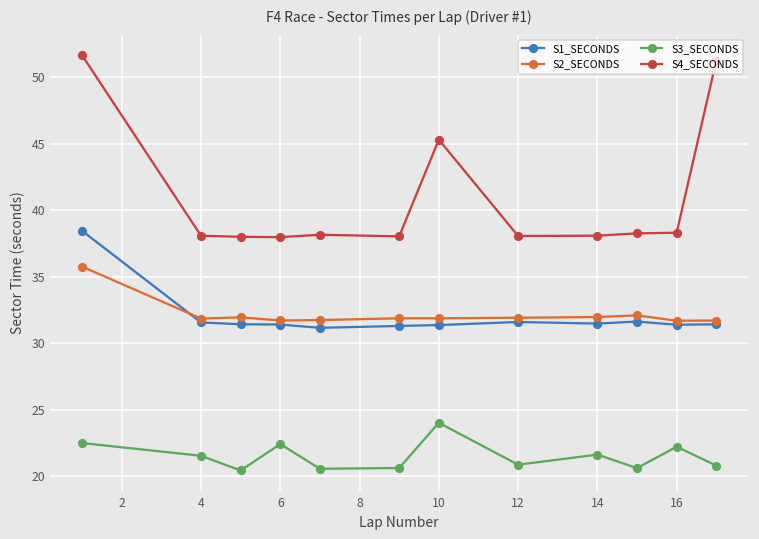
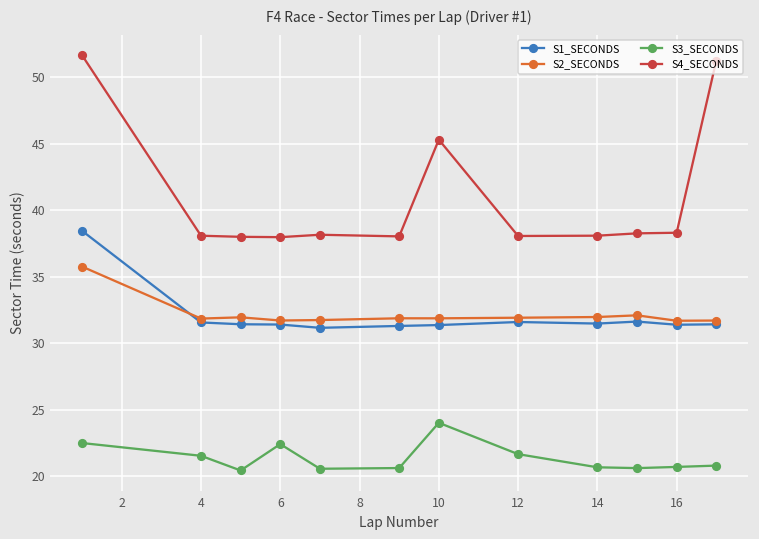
S3_SECONDS, 12: 20.9 -> 21.6
S3_SECONDS, 14: 21.6 -> 20.7
S3_SECONDS, 16: 22.2 -> 20.7
